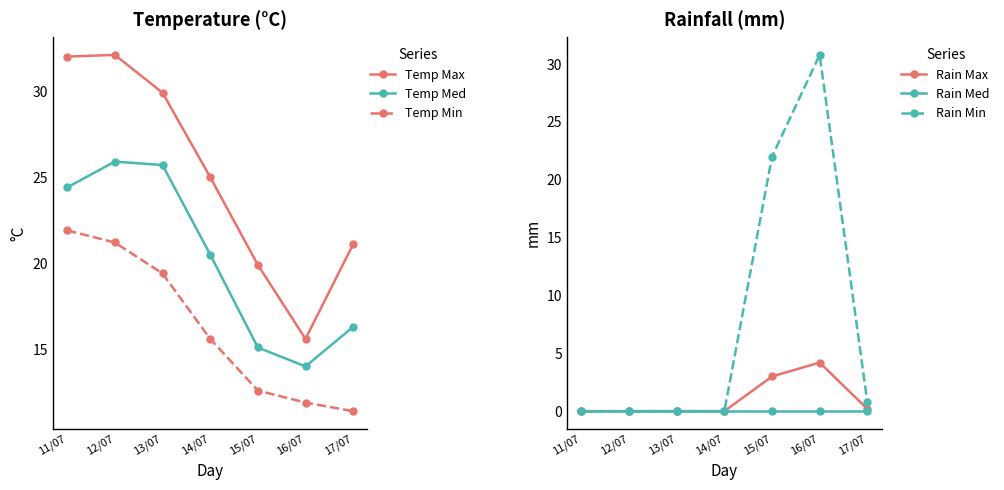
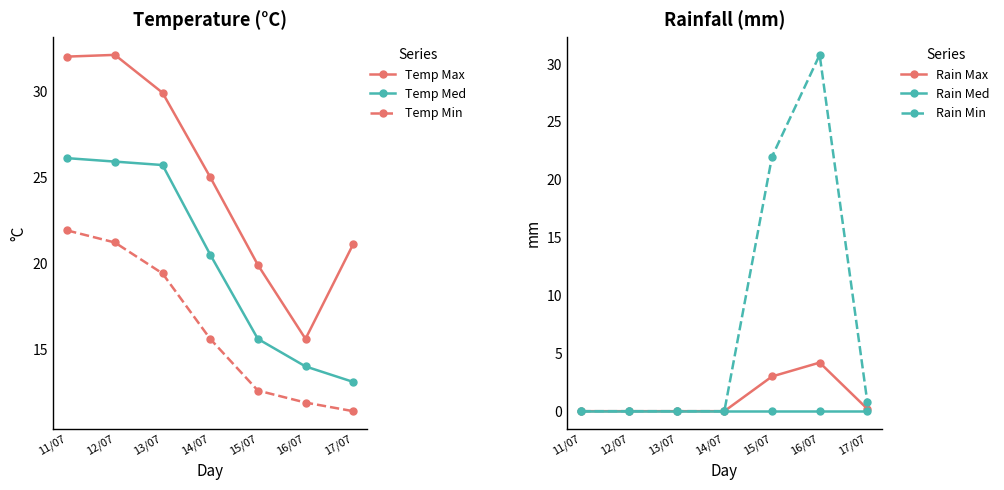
Temperature (°C), Temp Med, 11/07: 24.4 -> 26.1
Temperature (°C), Temp Med, 15/07: 15.1 -> 15.6
Temperature (°C), Temp Med, 17/07: 16.3 -> 13.1
